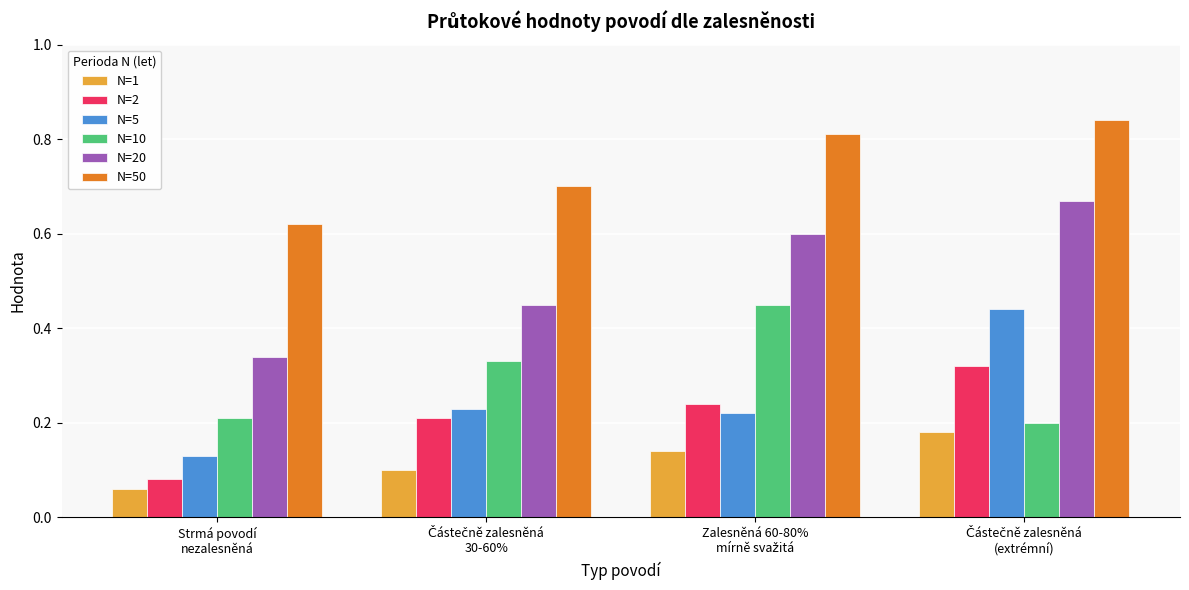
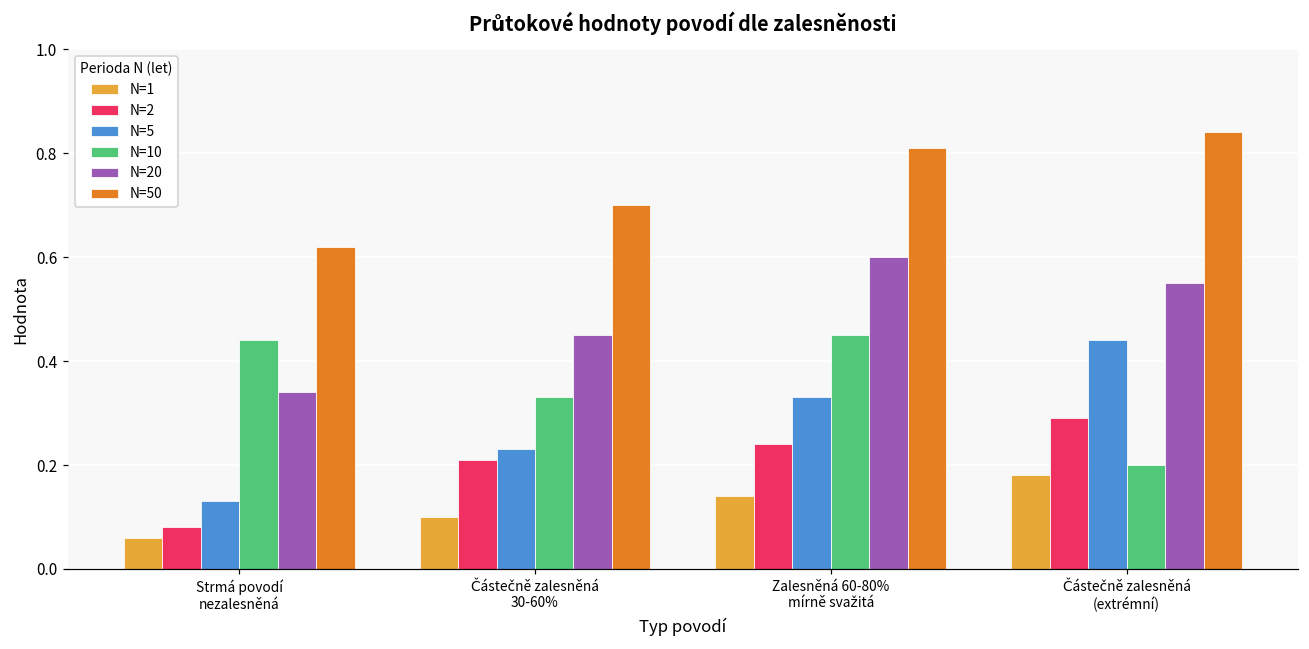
N=10, Strmá povodí nezalesněná: 0.21 -> 0.44
N=5, Zalesněná 60-80% mírně svažitá: 0.22 -> 0.33
N=2, Částečně zalesněná (extrémní): 0.32 -> 0.29
N=20, Částečně zalesněná (extrémní): 0.67 -> 0.55
